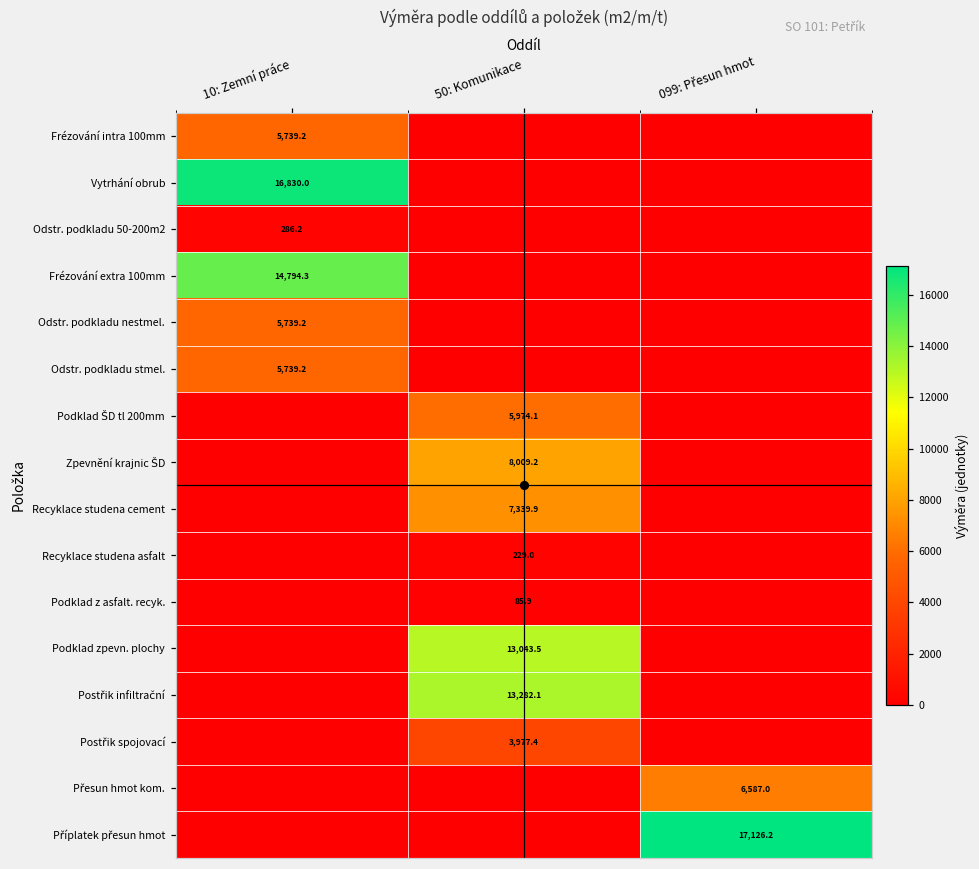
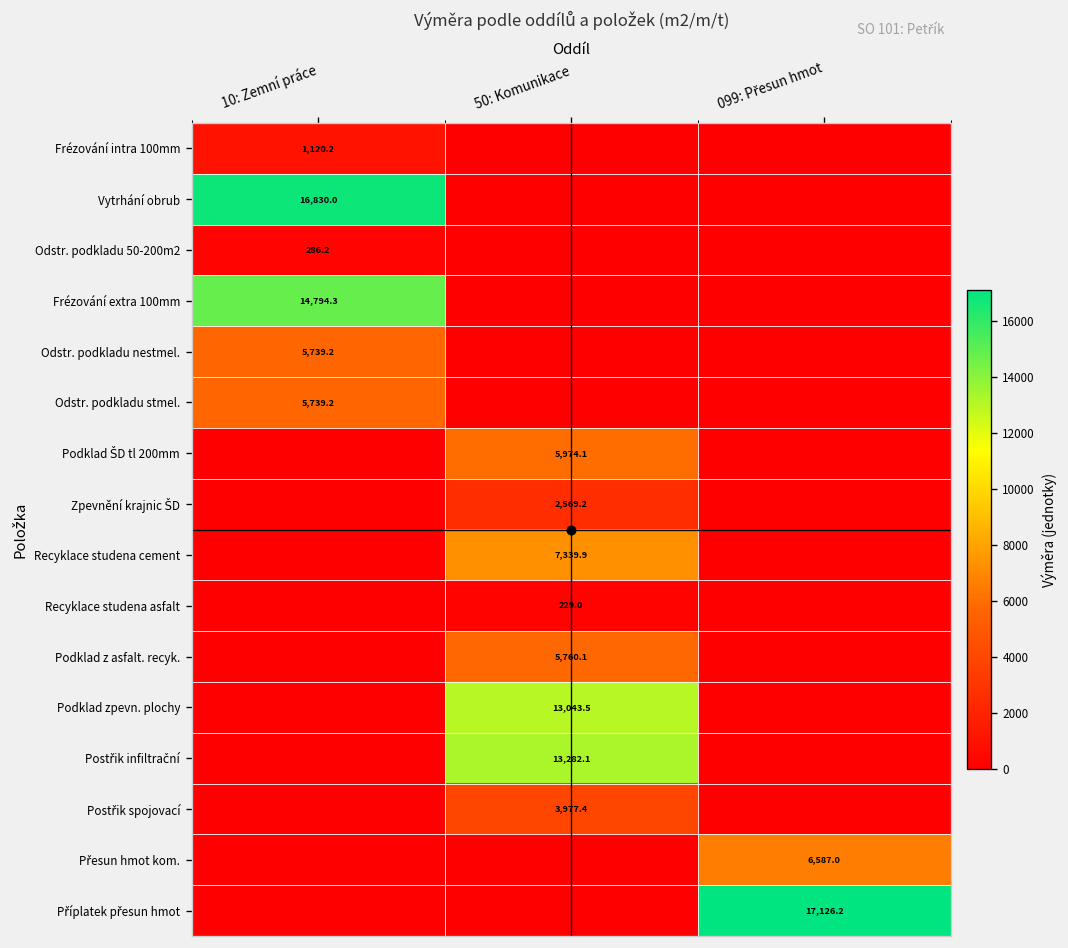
Frézování intra 100mm, 10: Zemní práce: 5,739.2 -> 1,120.2
Zpevnění krajnic ŠD, 50: Komunikace: 8,009.2 -> 2,569.2
Podklad z asfalt. recyk., 50: Komunikace: 85.9 -> 5,760.1
